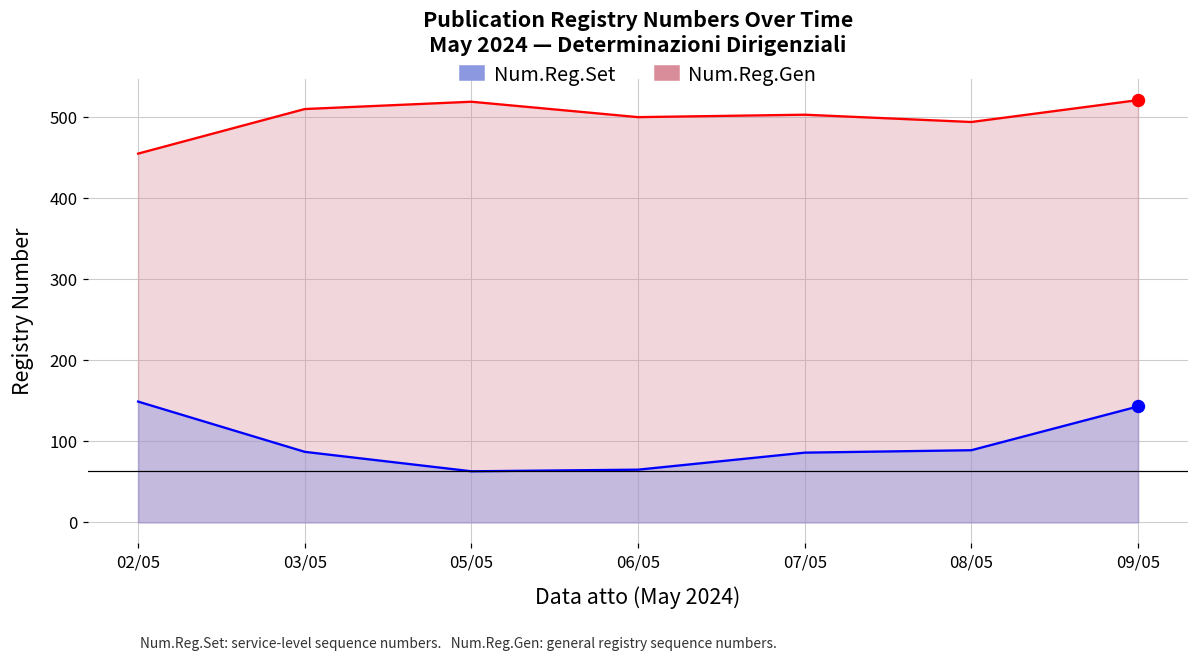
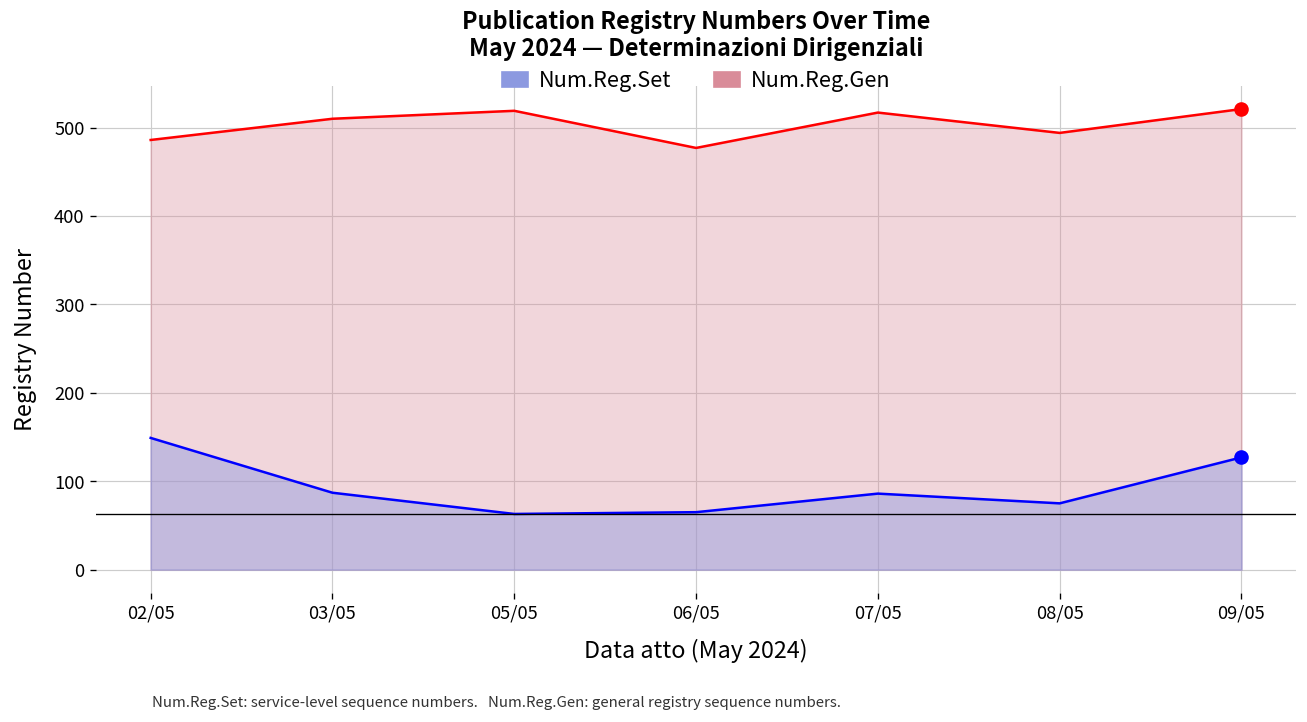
Num.Reg.Gen, 02/05: 460 -> 490
Num.Reg.Gen, 06/05: 500 -> 480
Num.Reg.Gen, 07/05: 500 -> 520
Num.Reg.Set, 08/05: 90 -> 80
Num.Reg.Set, 09/05: 140 -> 130
